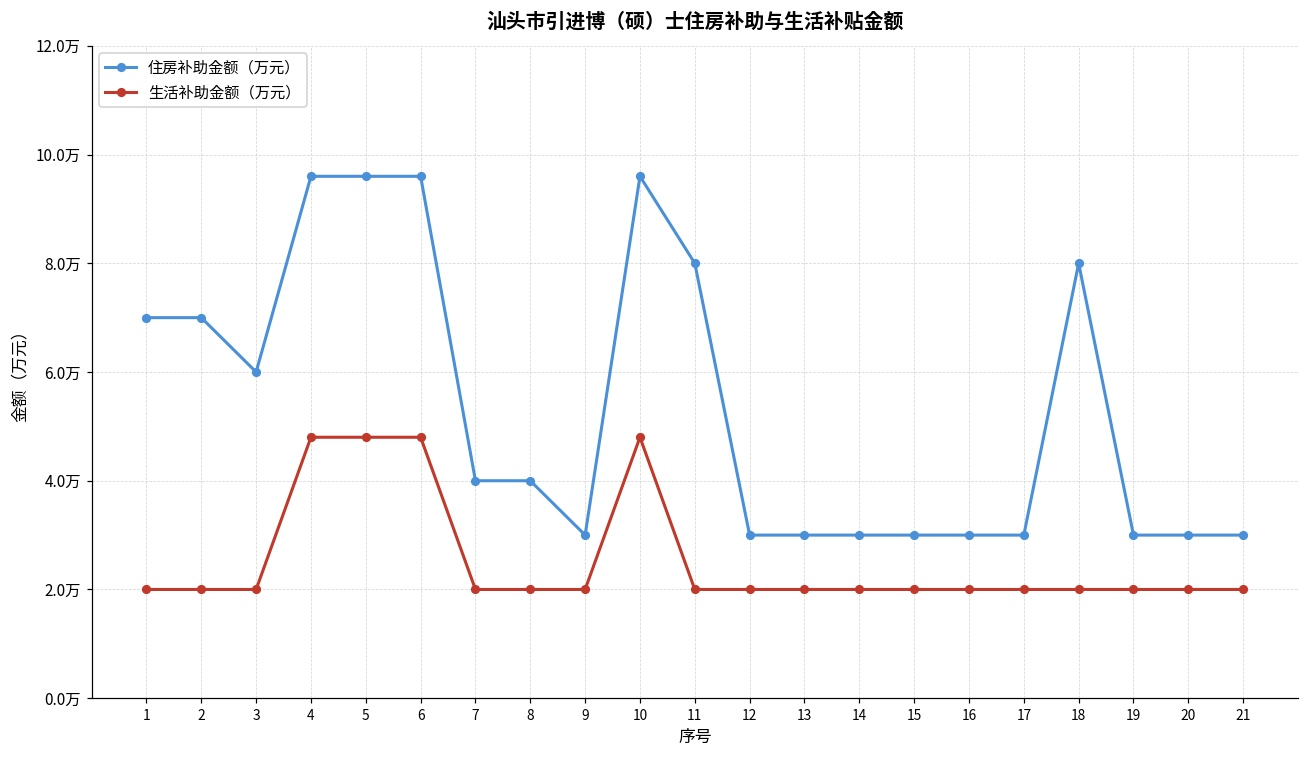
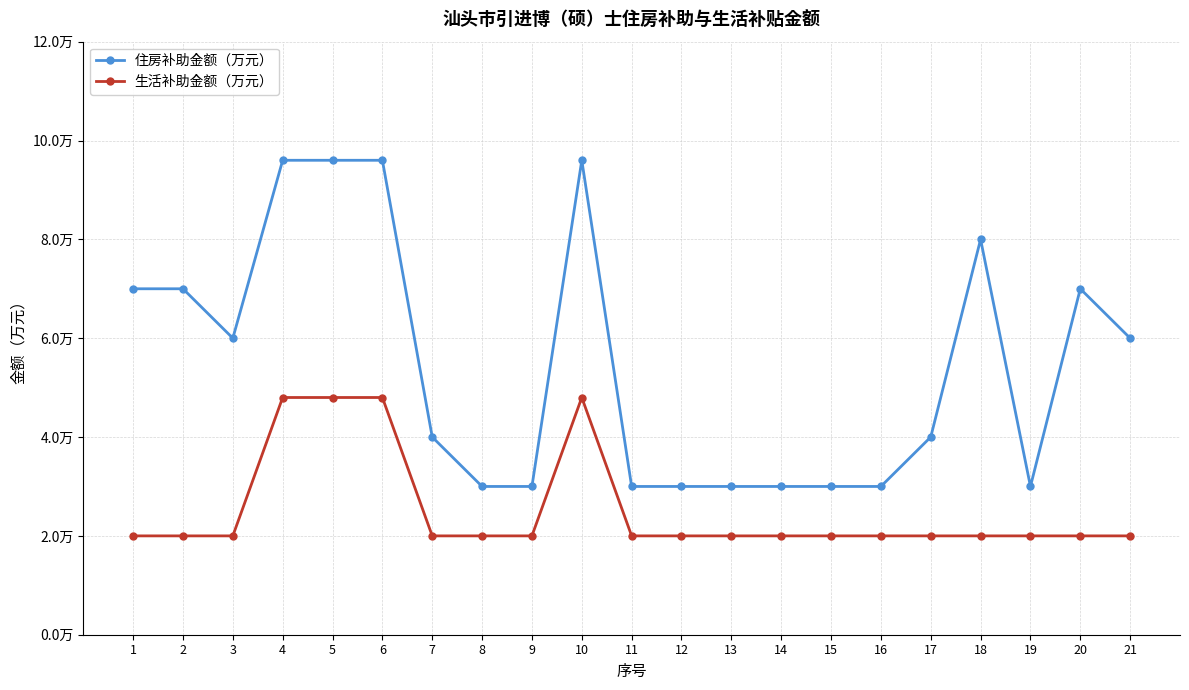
住房补助金额（万元）, 8: 4万 -> 3万
住房补助金额（万元）, 11: 8万 -> 3万
住房补助金额（万元）, 17: 3万 -> 4万
住房补助金额（万元）, 20: 3万 -> 7万
住房补助金额（万元）, 21: 3万 -> 6万
